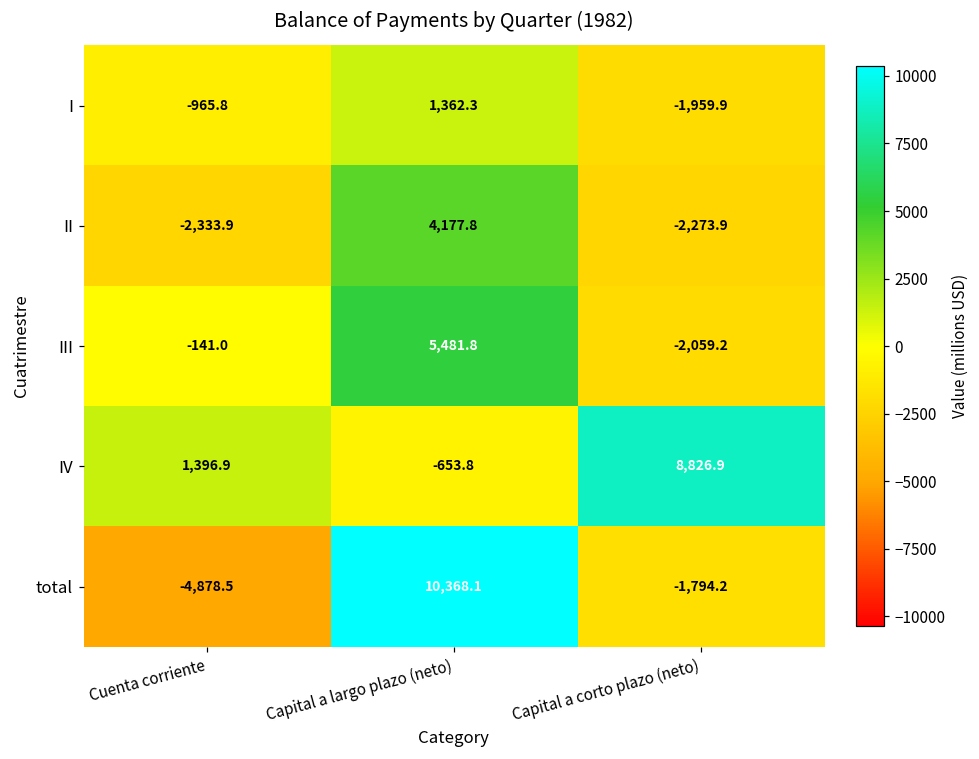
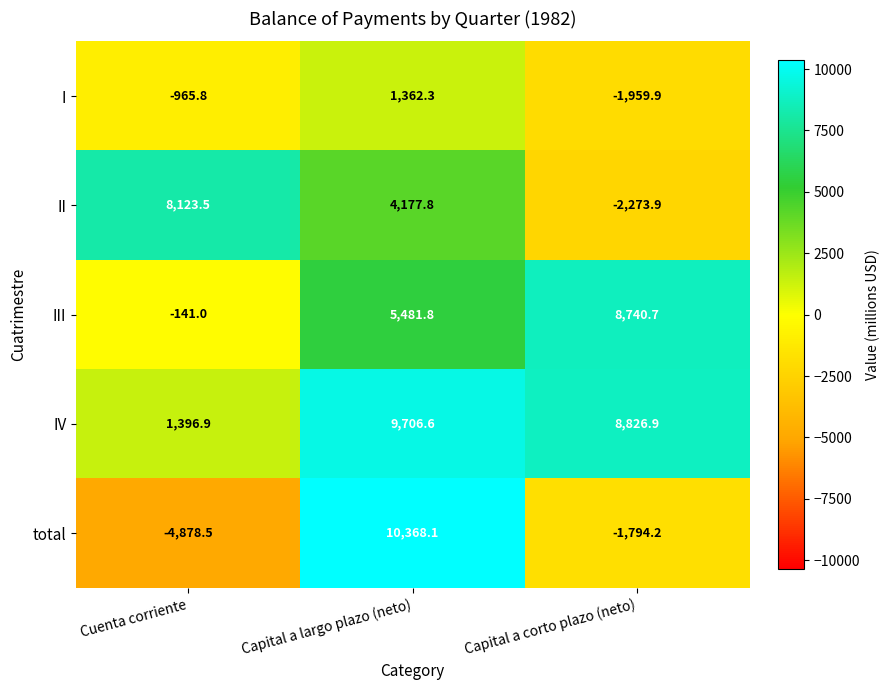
II, Cuenta corriente: -2,333.9 -> 8,123.5
III, Capital a corto plazo (neto): -2,059.2 -> 8,740.7
IV, Capital a largo plazo (neto): -653.8 -> 9,706.6
